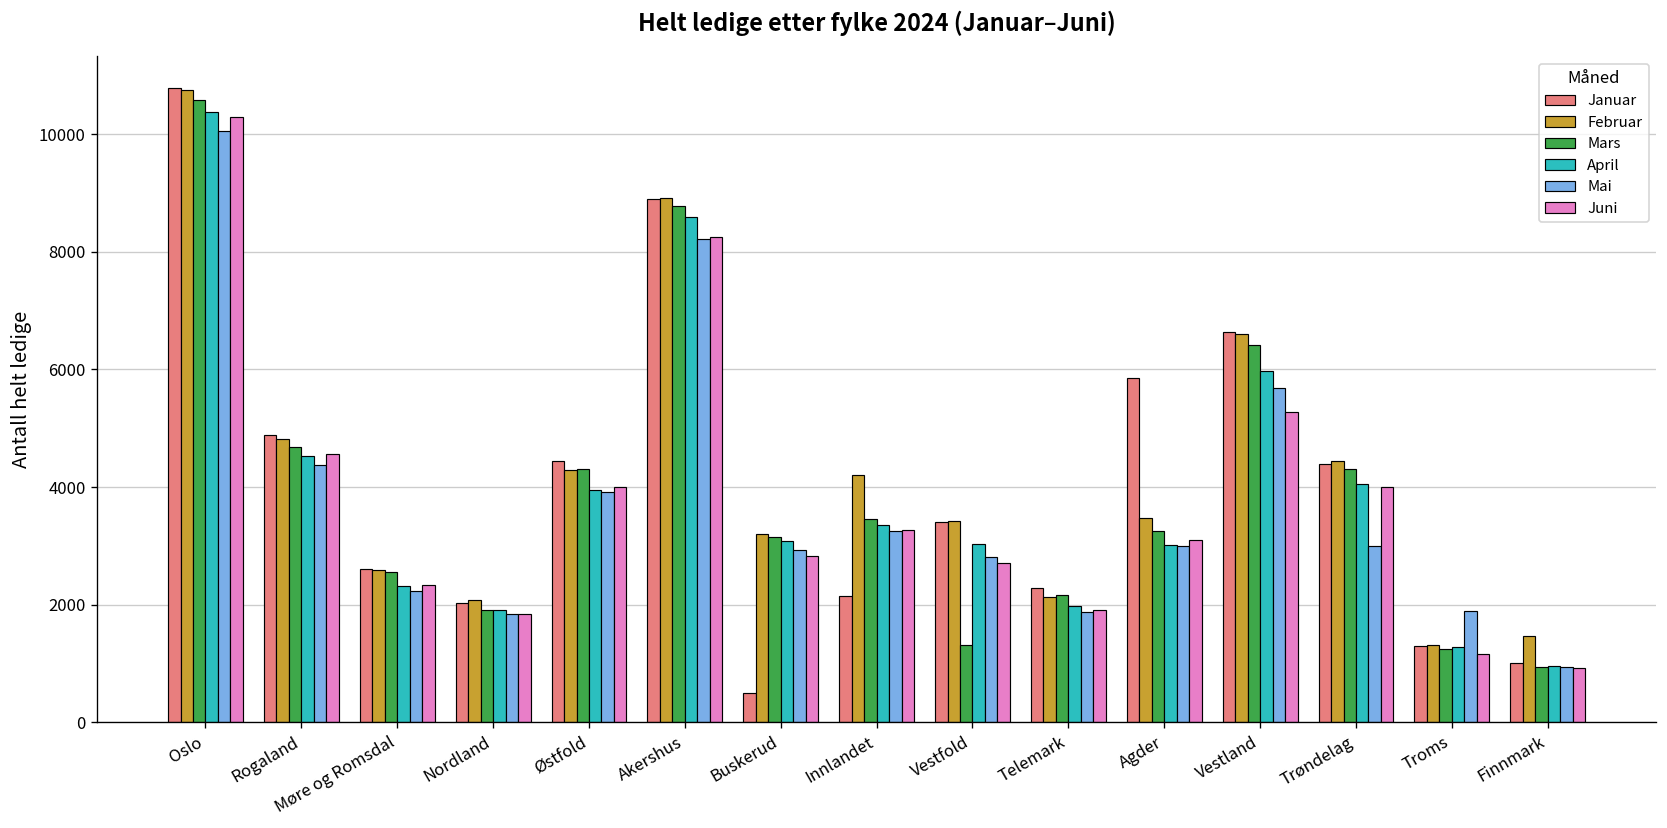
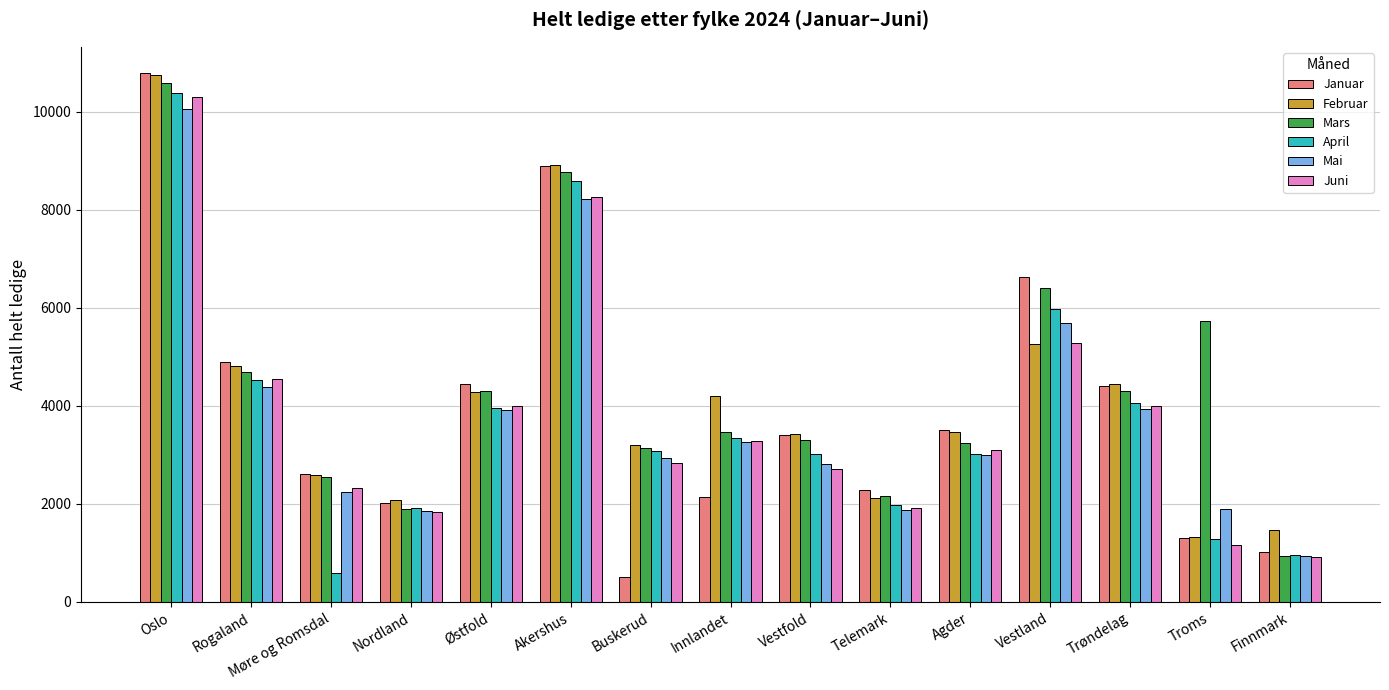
April, Møre og Romsdal: 2300 -> 600
Mars, Vestfold: 1300 -> 3300
Januar, Agder: 5900 -> 3500
Februar, Vestland: 6600 -> 5300
Mai, Trøndelag: 3000 -> 3900
Mars, Troms: 1200 -> 5700
